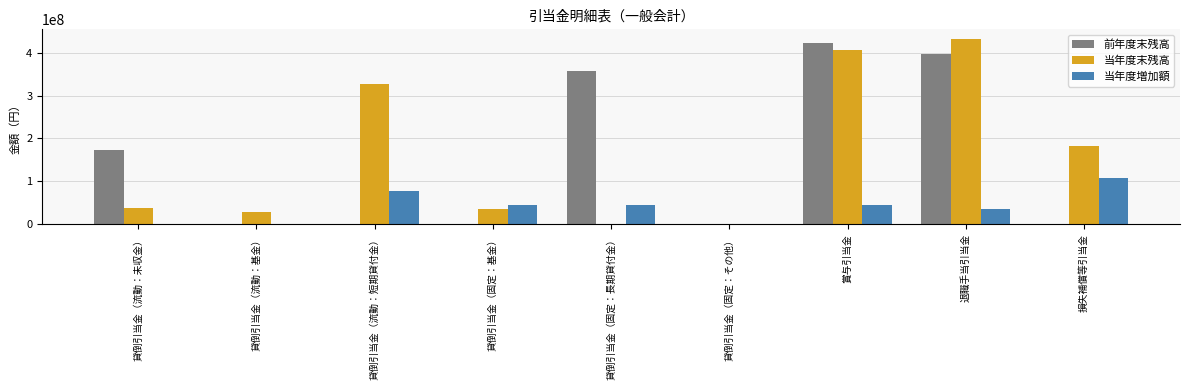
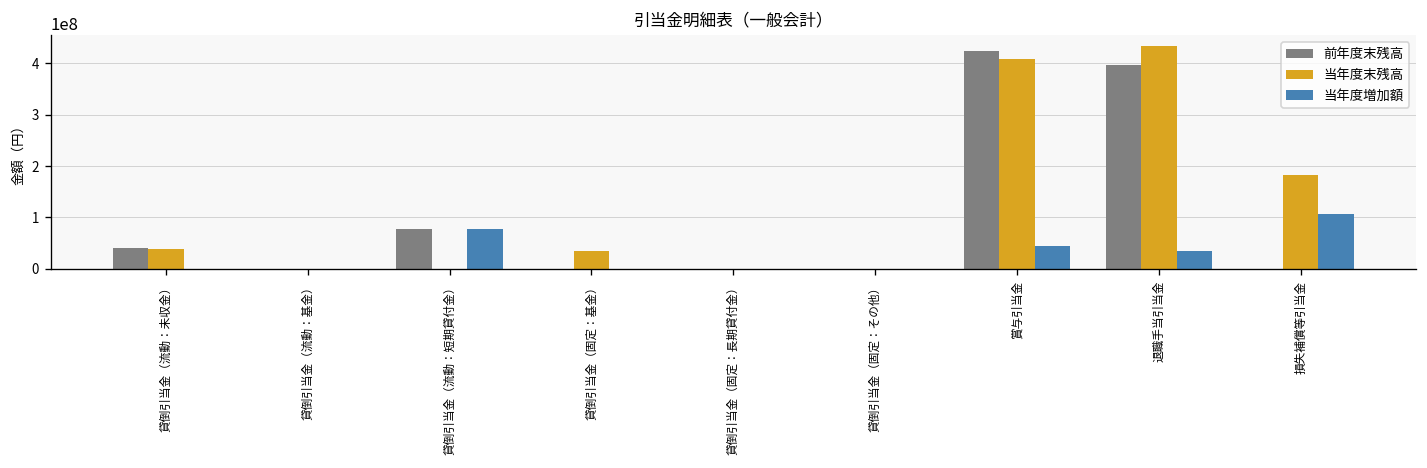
前年度末残高, 貸倒引当金（流動：未収金）: 170000000 -> 40000000
当年度末残高, 貸倒引当金（流動：基金）: 30000000 -> 0
前年度末残高, 貸倒引当金（流動：短期貸付金）: 0 -> 80000000
当年度末残高, 貸倒引当金（流動：短期貸付金）: 330000000 -> 0
当年度増加額, 貸倒引当金（固定：基金）: 40000000 -> 0
前年度末残高, 貸倒引当金（固定：長期貸付金）: 360000000 -> 0
当年度増加額, 貸倒引当金（固定：長期貸付金）: 40000000 -> 0
